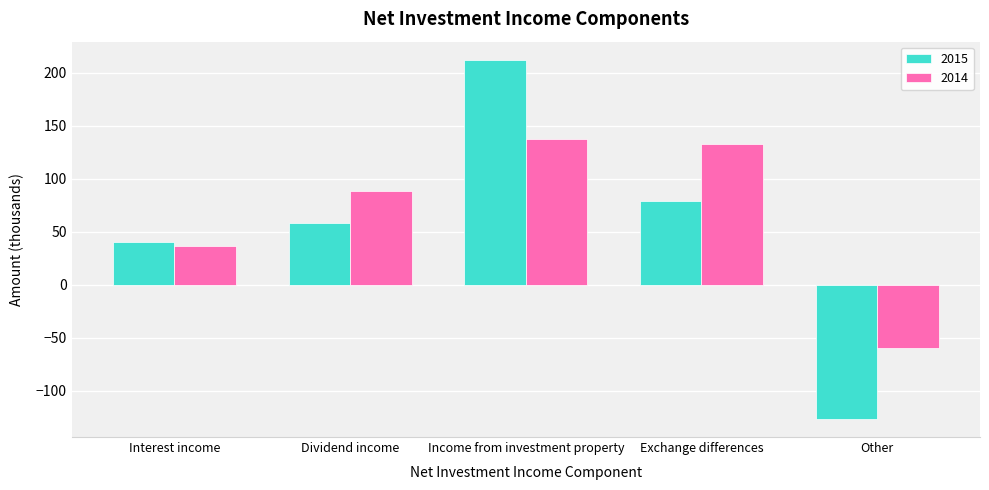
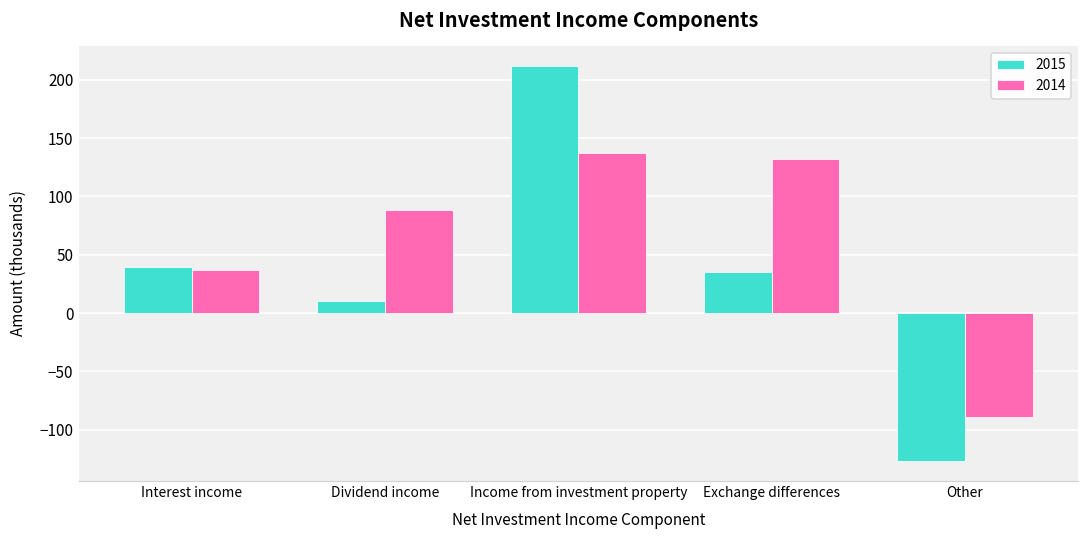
2015, Dividend income: 58 -> 11
2015, Exchange differences: 78 -> 35
2014, Other: -60 -> -89
